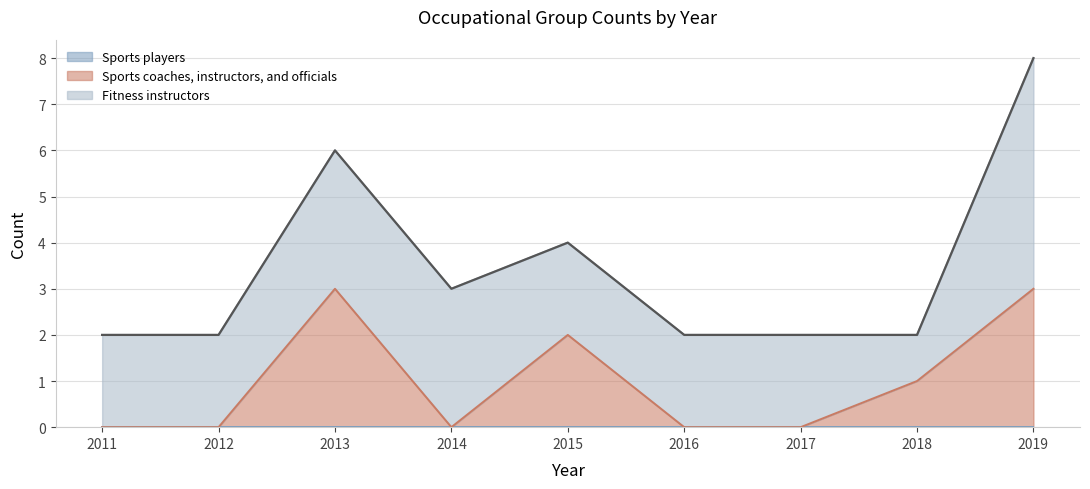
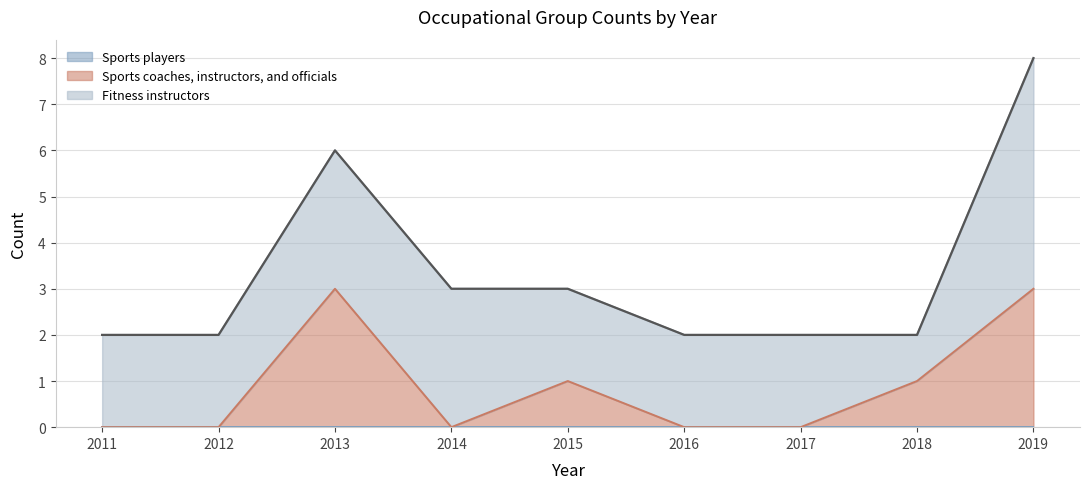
Sports coaches, instructors, and officials, 2015: 2 -> 1
